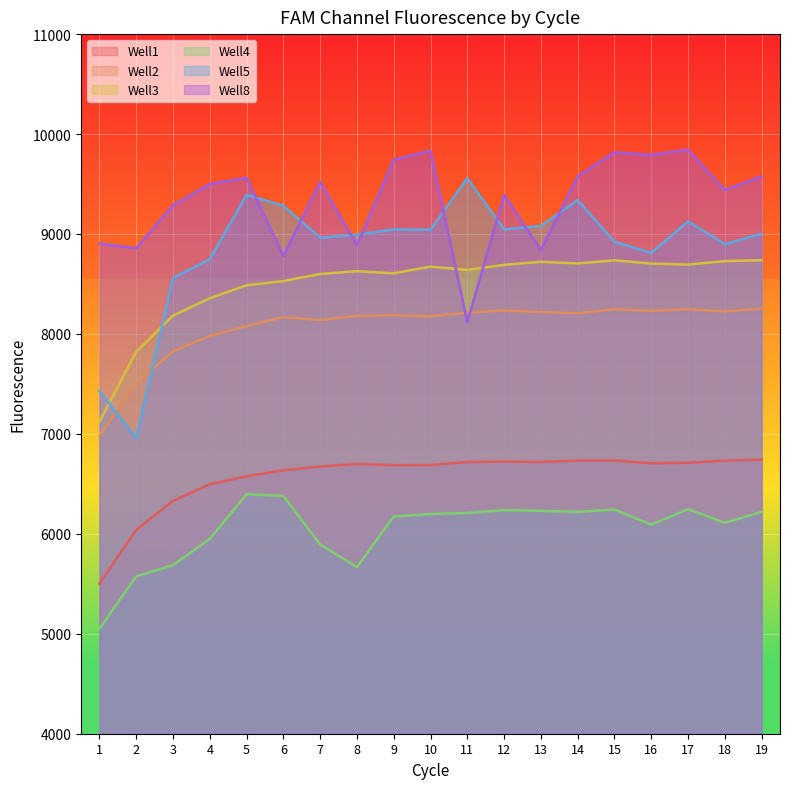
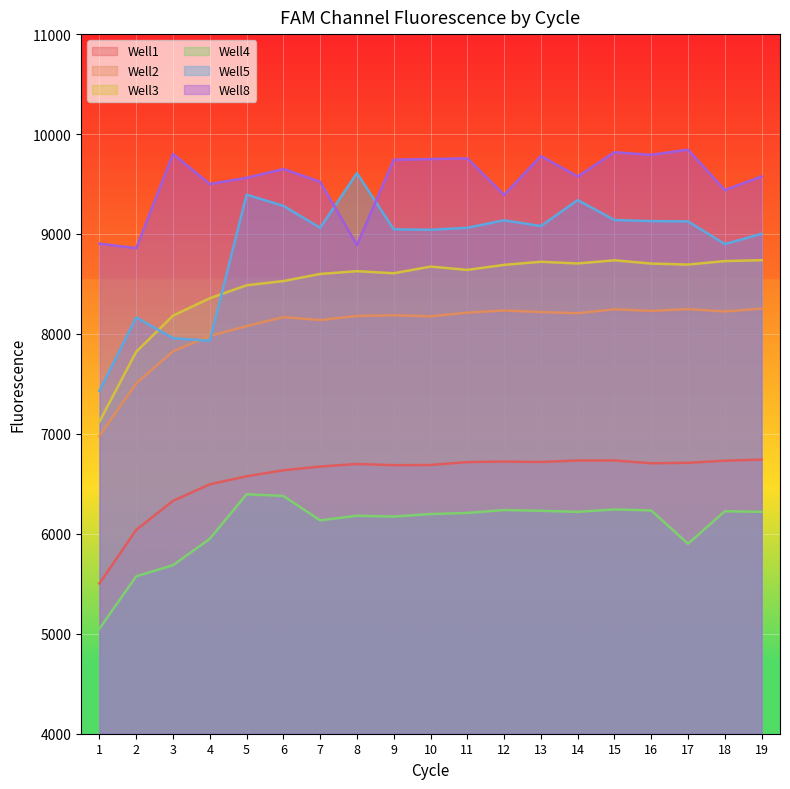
Well5, 2: 7000 -> 8200
Well5, 3: 8600 -> 8000
Well8, 3: 9300 -> 9800
Well5, 4: 8700 -> 7900
Well8, 6: 8800 -> 9700
Well4, 7: 5900 -> 6100
Well5, 7: 9000 -> 9100
Well4, 8: 5700 -> 6200
Well5, 8: 9000 -> 9600
Well8, 10: 9830 -> 9750
Well5, 11: 9600 -> 9100
Well8, 11: 8100 -> 9800
Well5, 12: 9000 -> 9100
Well8, 13: 8800 -> 9800
Well5, 15: 8900 -> 9100
Well4, 16: 6100 -> 6200
Well5, 16: 8800 -> 9100
Well4, 17: 6200 -> 5900
Well4, 18: 6100 -> 6200
